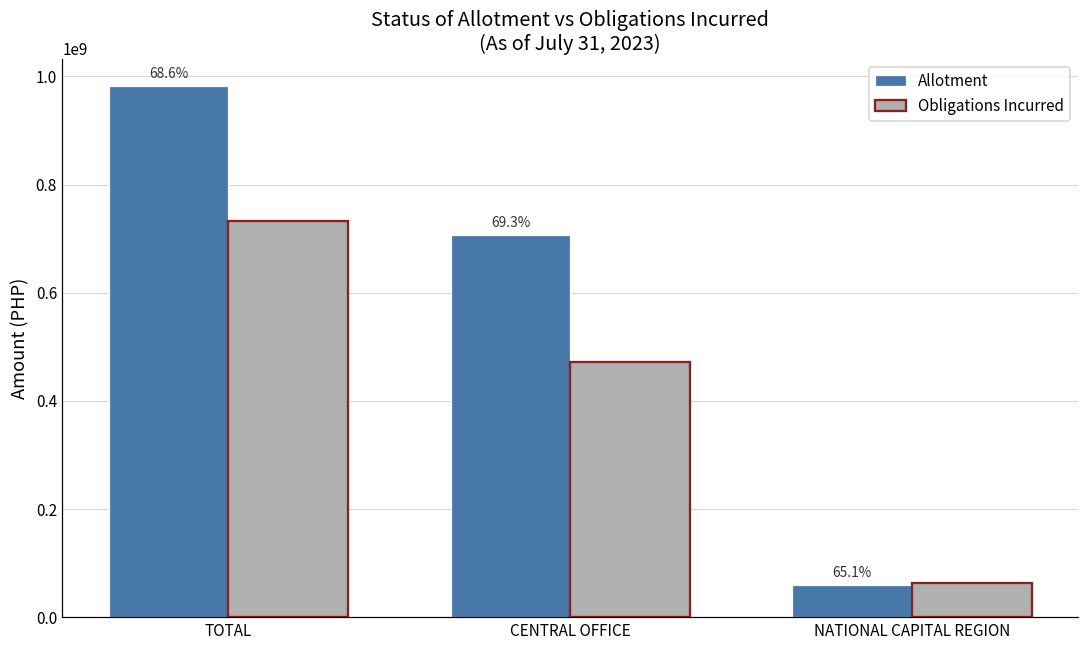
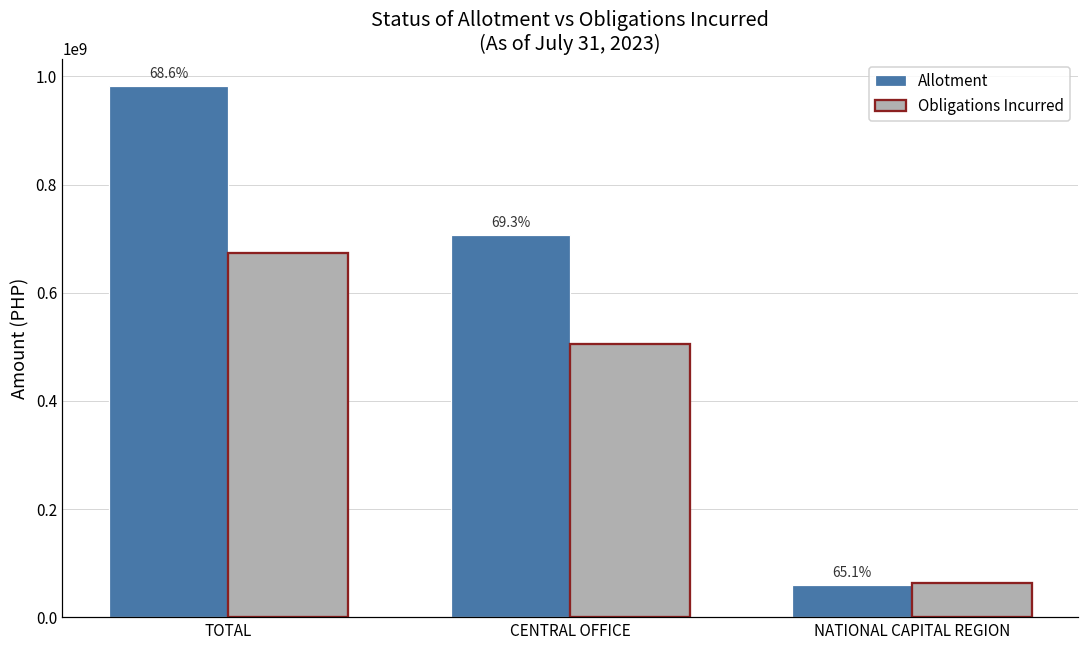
Obligations Incurred, TOTAL: 730000000 -> 670000000
Obligations Incurred, CENTRAL OFFICE: 470000000 -> 510000000
